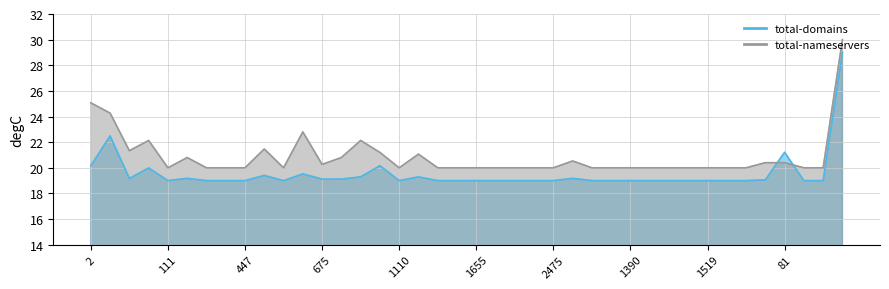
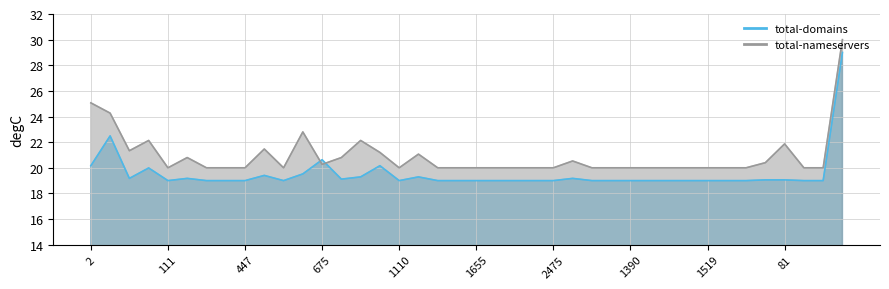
total-domains, 675: 19.1 -> 20.6
total-domains, 81: 21.2 -> 19.1
total-nameservers, 81: 20.4 -> 21.9
